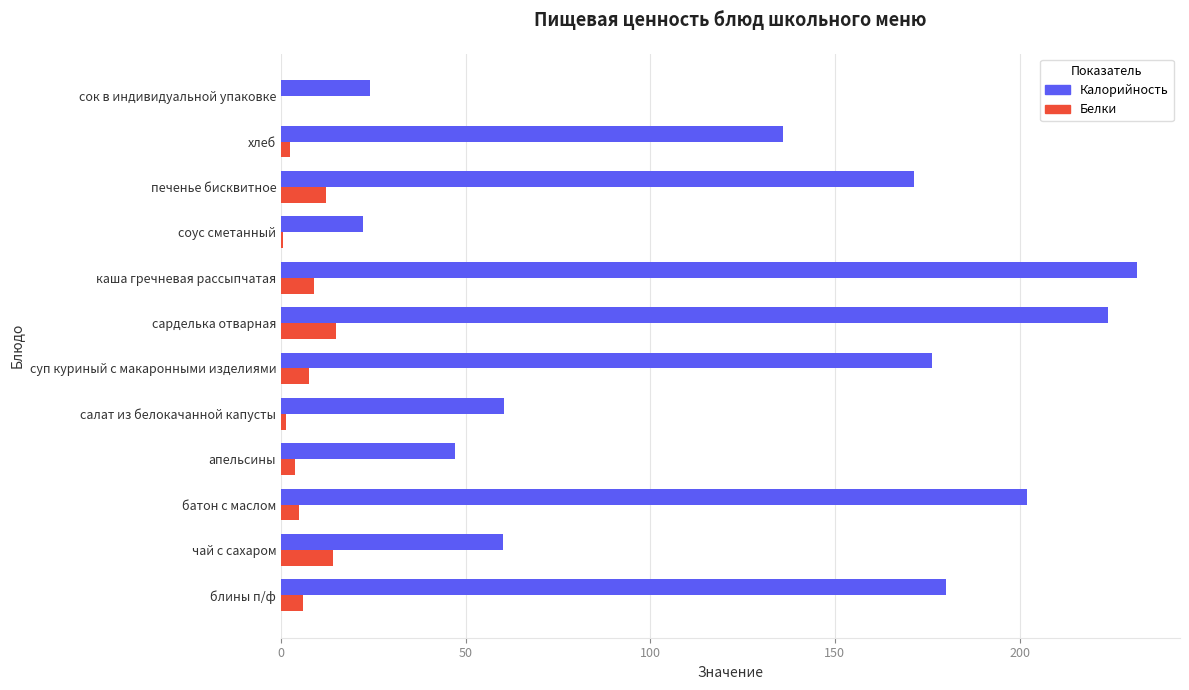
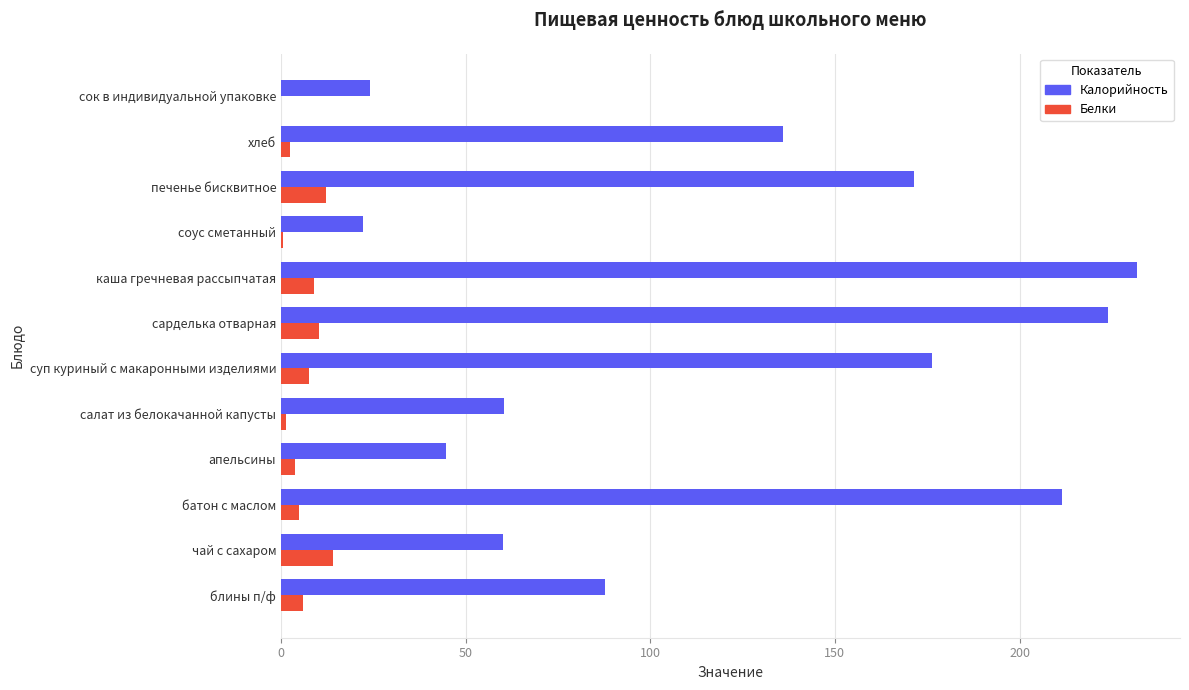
Белки, сарделька отварная: 15 -> 10
Калорийность, апельсины: 47 -> 45
Калорийность, батон с маслом: 202 -> 212
Калорийность, блины п/ф: 180 -> 88
